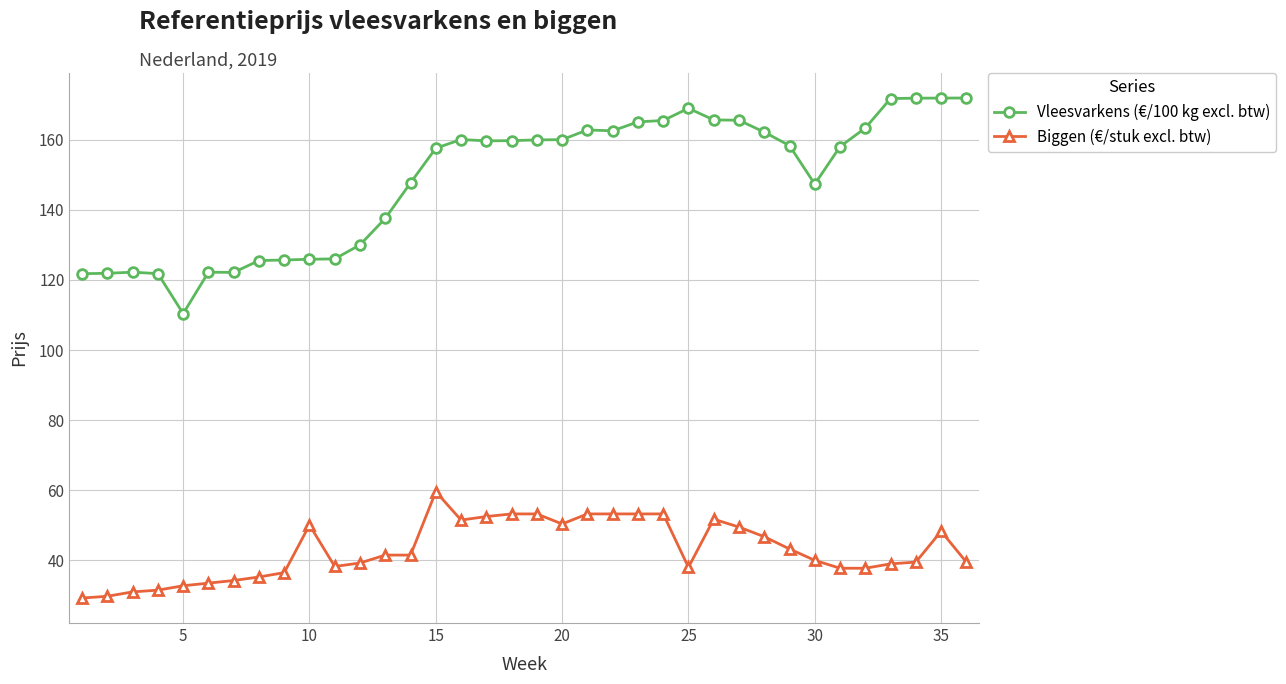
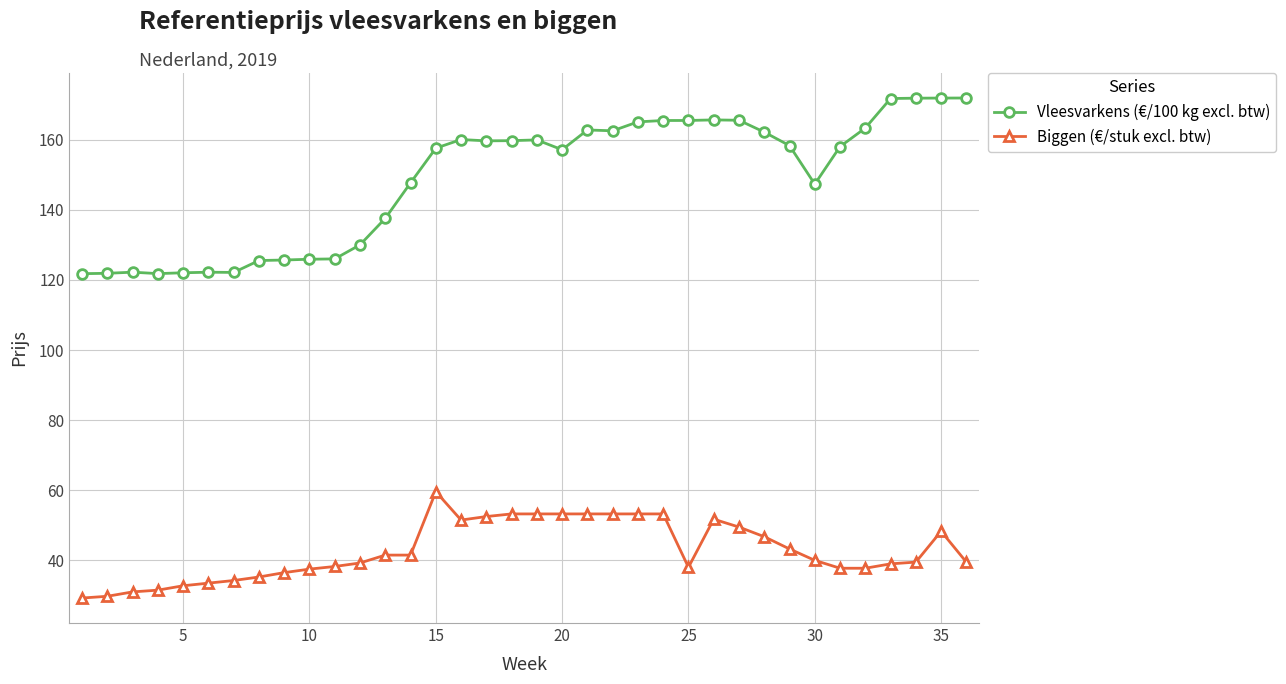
Vleesvarkens (€/100 kg excl. btw), 5: 110 -> 122
Biggen (€/stuk excl. btw), 10: 50 -> 38
Vleesvarkens (€/100 kg excl. btw), 20: 160 -> 157
Biggen (€/stuk excl. btw), 20: 50 -> 53
Vleesvarkens (€/100 kg excl. btw), 25: 169 -> 166
